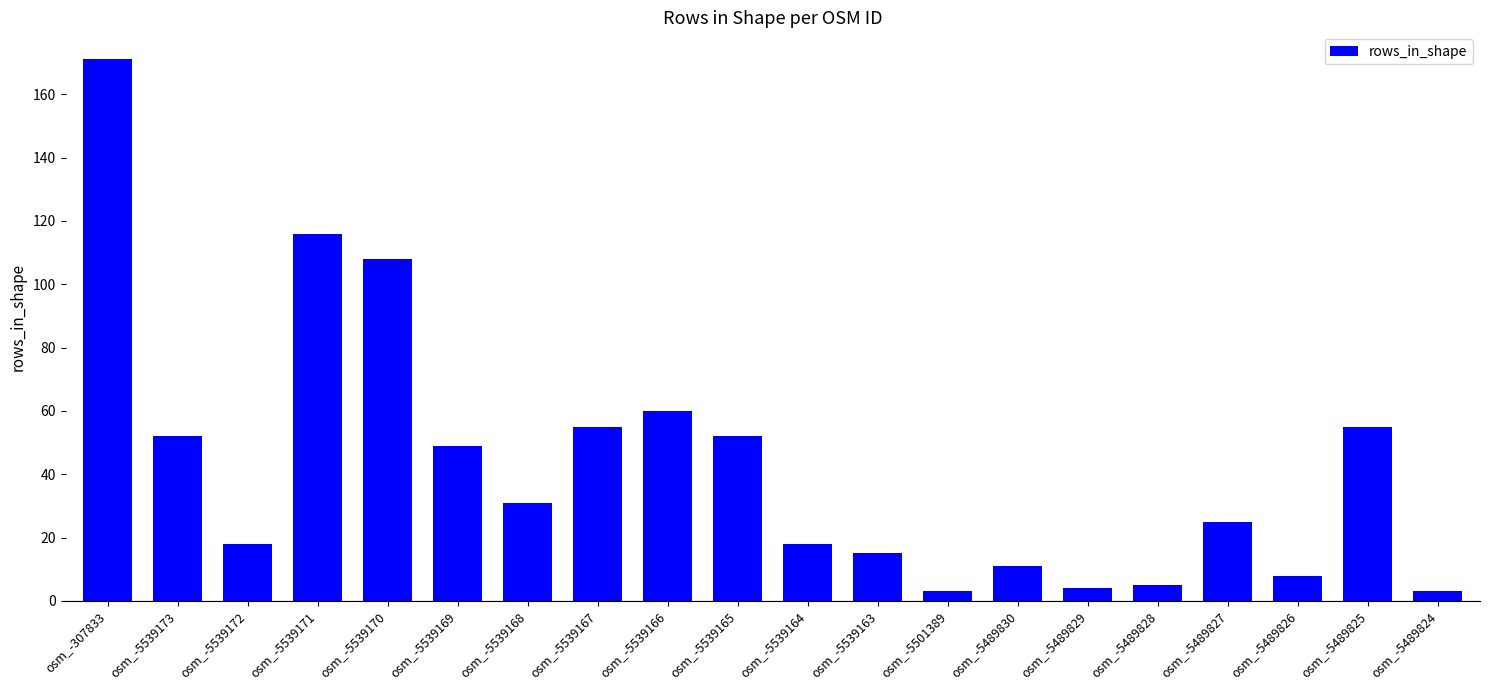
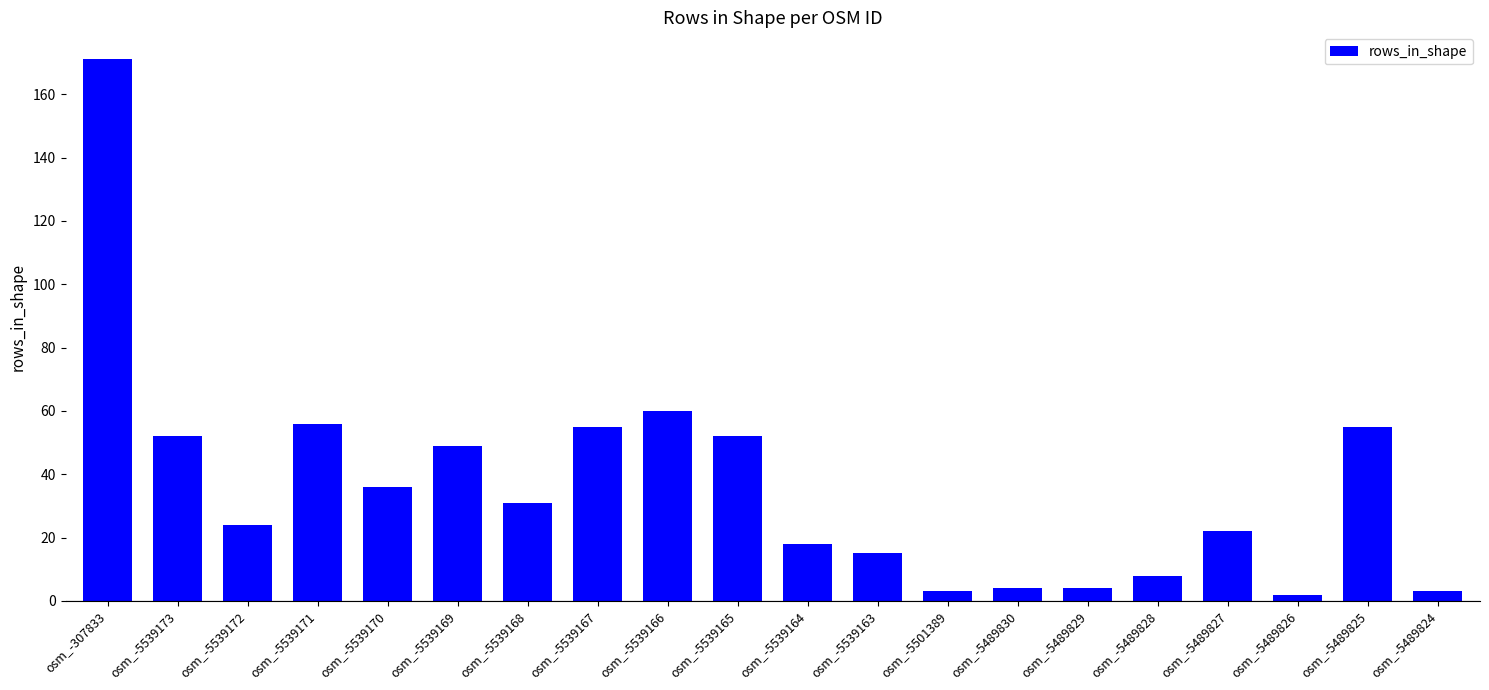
osm_-5539172: 18 -> 24
osm_-5539171: 116 -> 56
osm_-5539170: 108 -> 36
osm_-5489830: 11 -> 4
osm_-5489828: 5 -> 8
osm_-5489827: 25 -> 22
osm_-5489826: 8 -> 2
